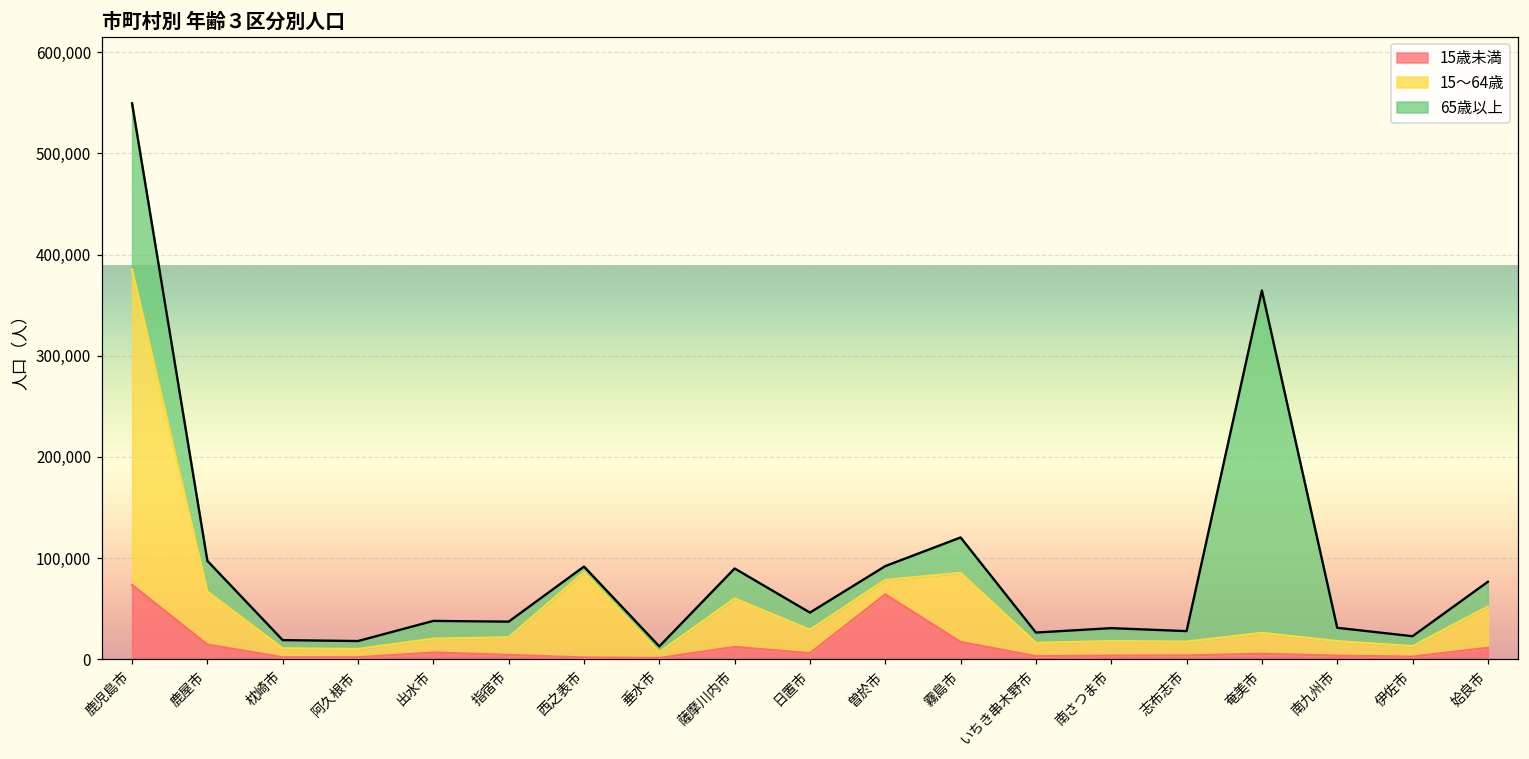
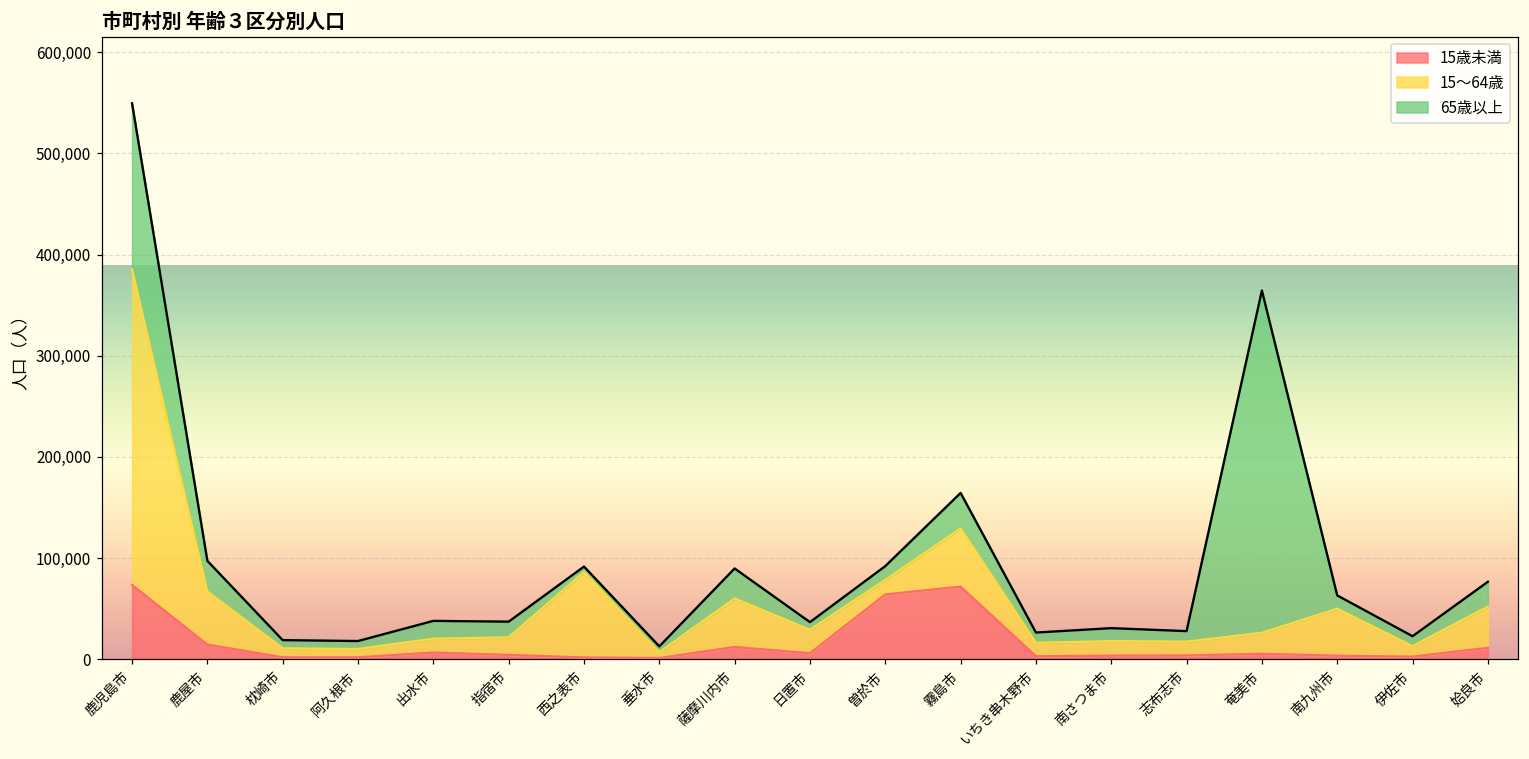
65歳以上, 日置市: 20,000 -> 10,000
15歳未満, 霧島市: 20,000 -> 70,000
15～64歳, 霧島市: 70,000 -> 60,000
15～64歳, 南九州市: 10,000 -> 50,000
